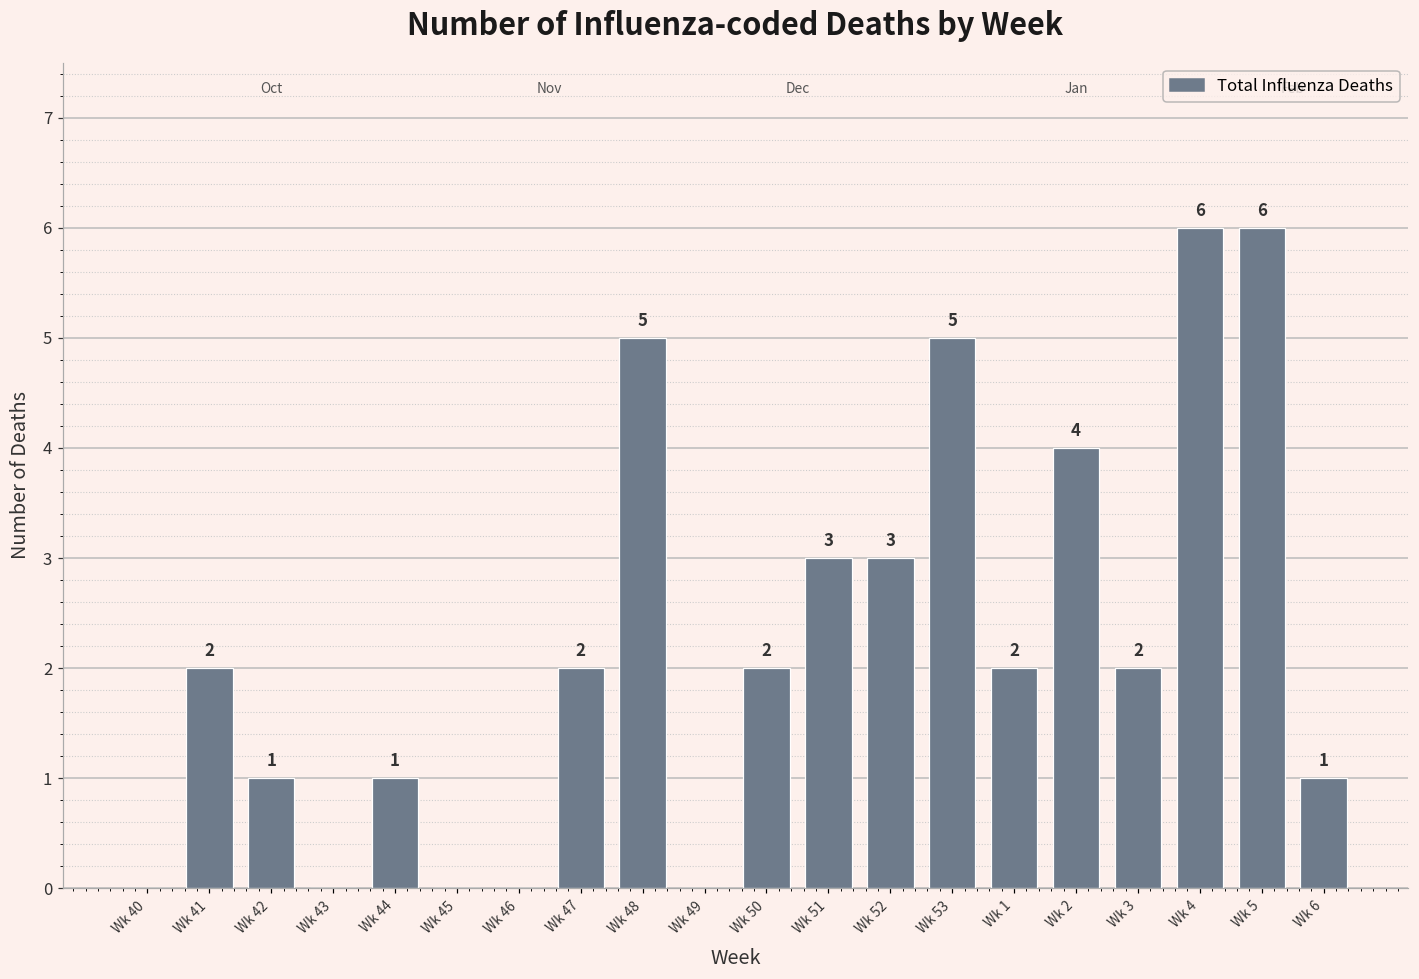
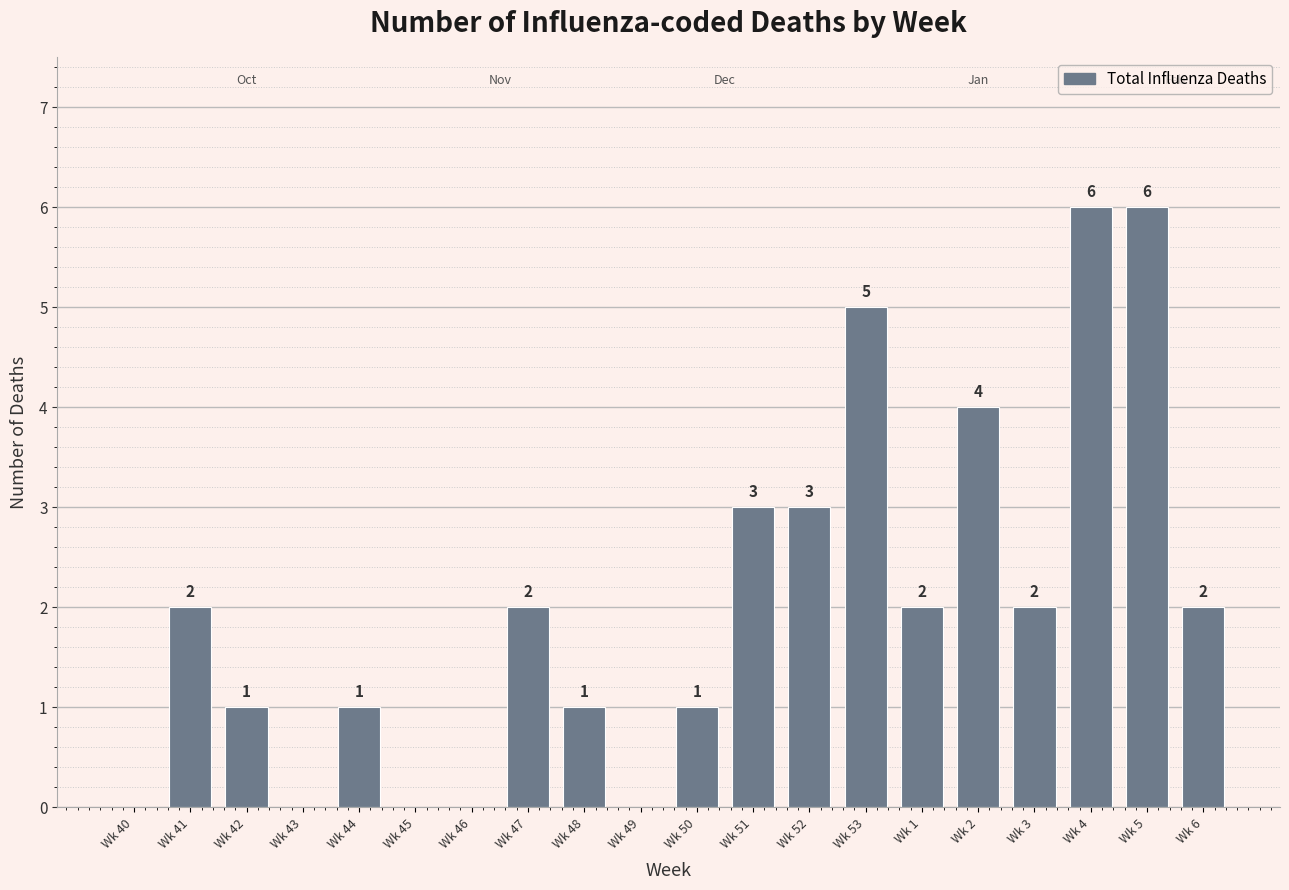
Wk 48: 5 -> 1
Wk 50: 2 -> 1
Wk 6: 1 -> 2
